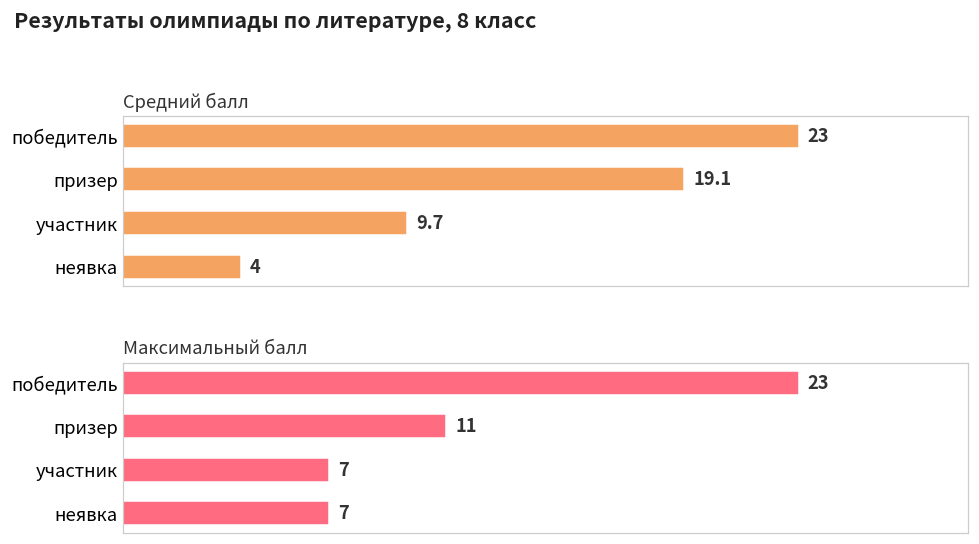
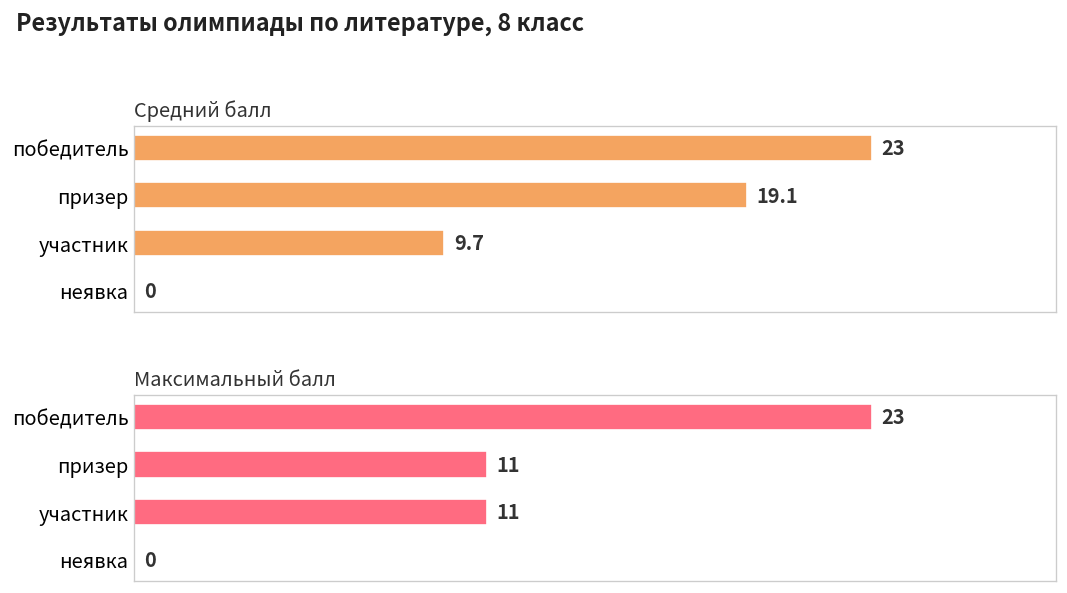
Средний балл, неявка: 4 -> 0
Максимальный балл, участник: 7 -> 11
Максимальный балл, неявка: 7 -> 0
